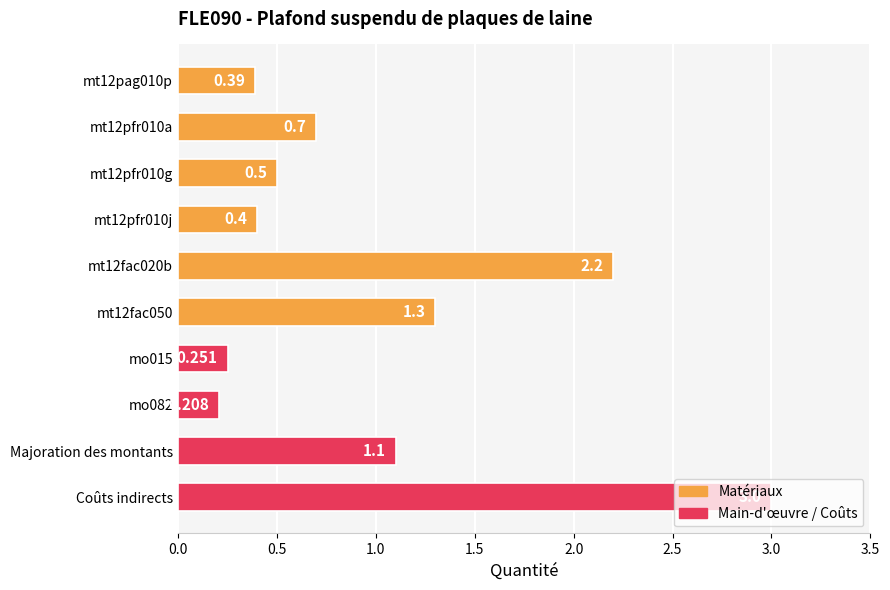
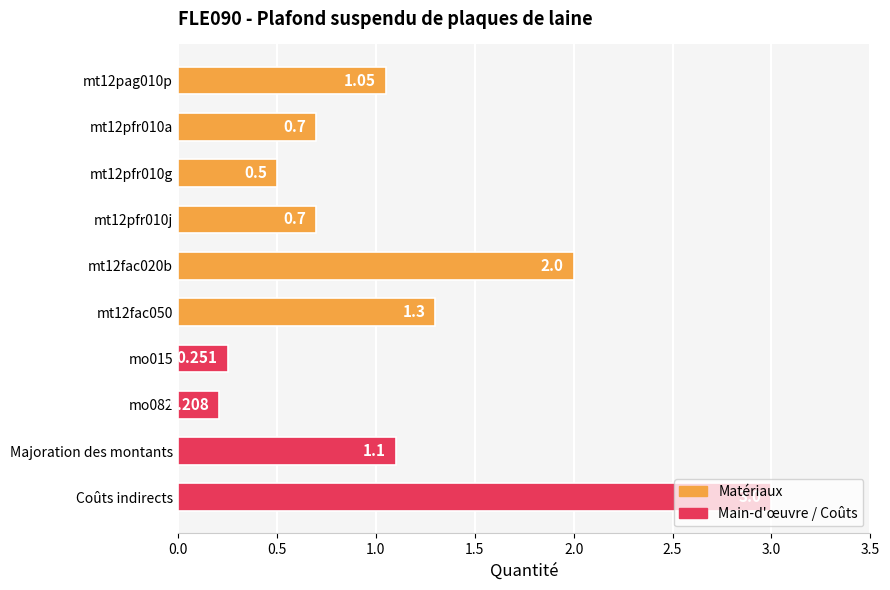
mt12pag010p: 0.39 -> 1.05
mt12pfr010j: 0.4 -> 0.7
mt12fac020b: 2.2 -> 2.0
